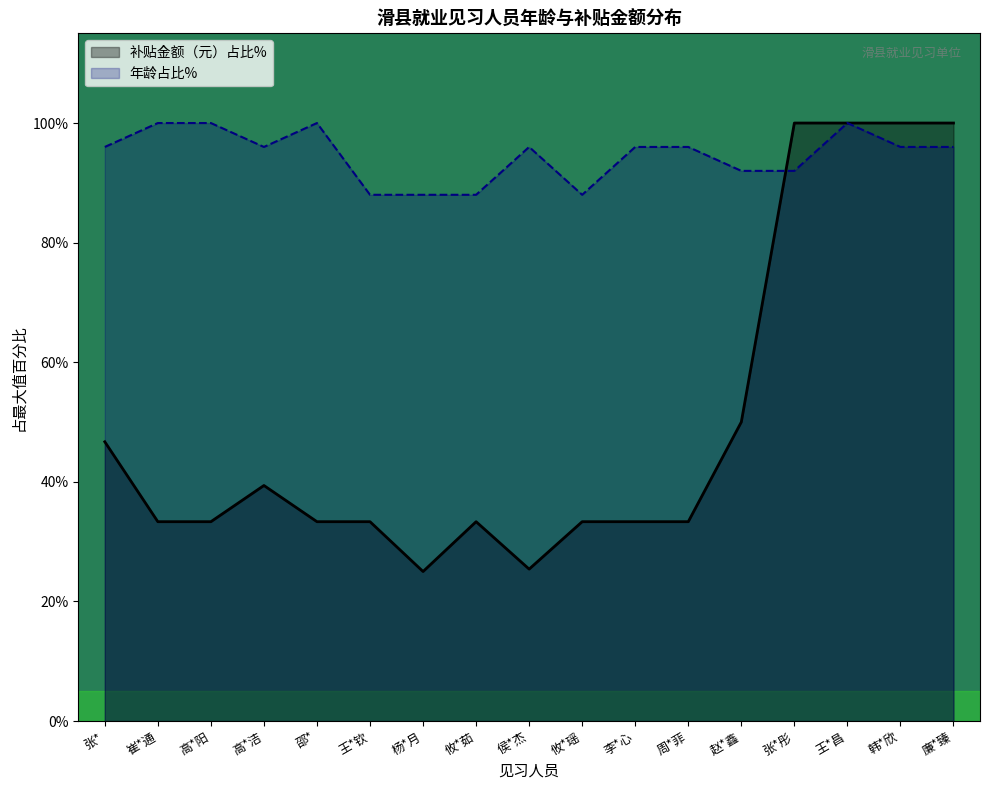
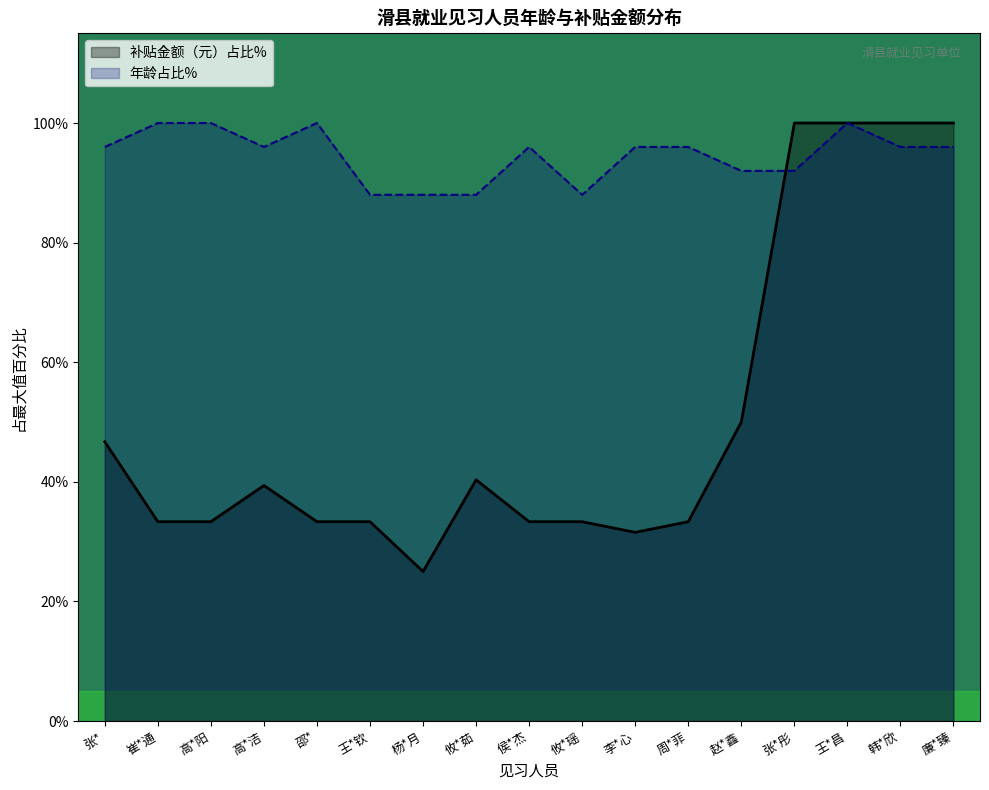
补贴金额（元）占比%, 攸*茹: 33% -> 40%
补贴金额（元）占比%, 侯*杰: 25% -> 33%
补贴金额（元）占比%, 李*心: 33% -> 32%
